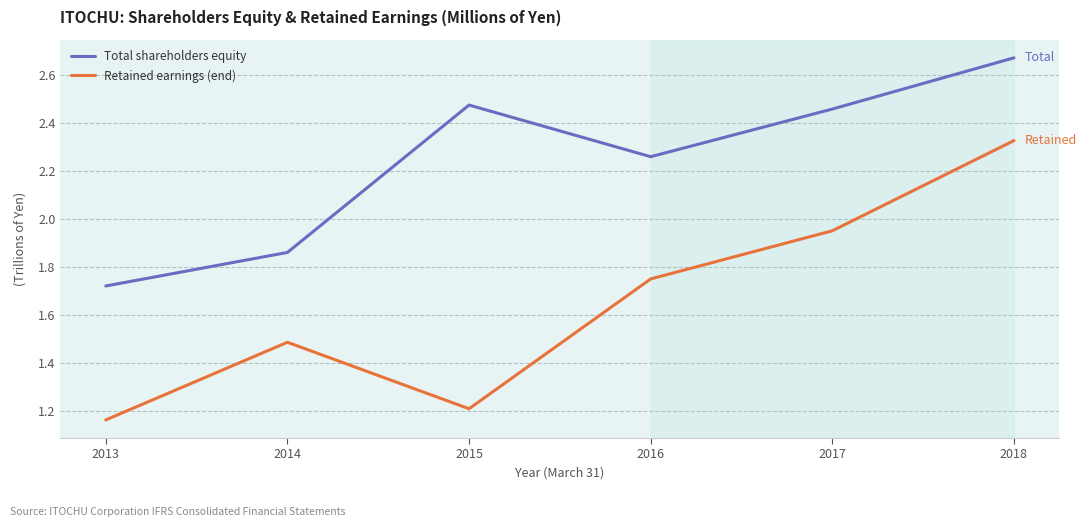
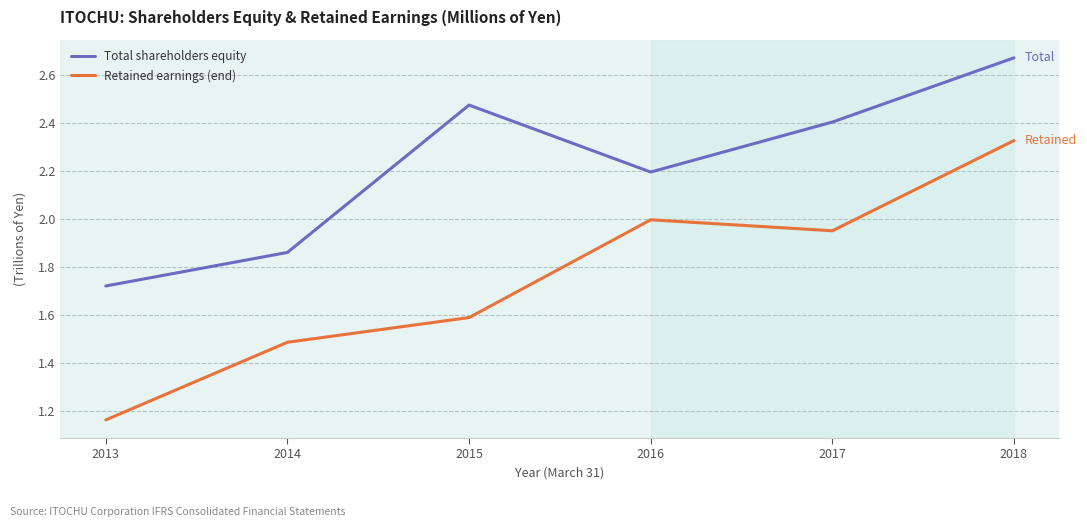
Retained earnings (end), 2015: 1.21 -> 1.59
Total shareholders equity, 2016: 2.26 -> 2.19
Retained earnings (end), 2016: 1.75 -> 1.99
Total shareholders equity, 2017: 2.46 -> 2.40
